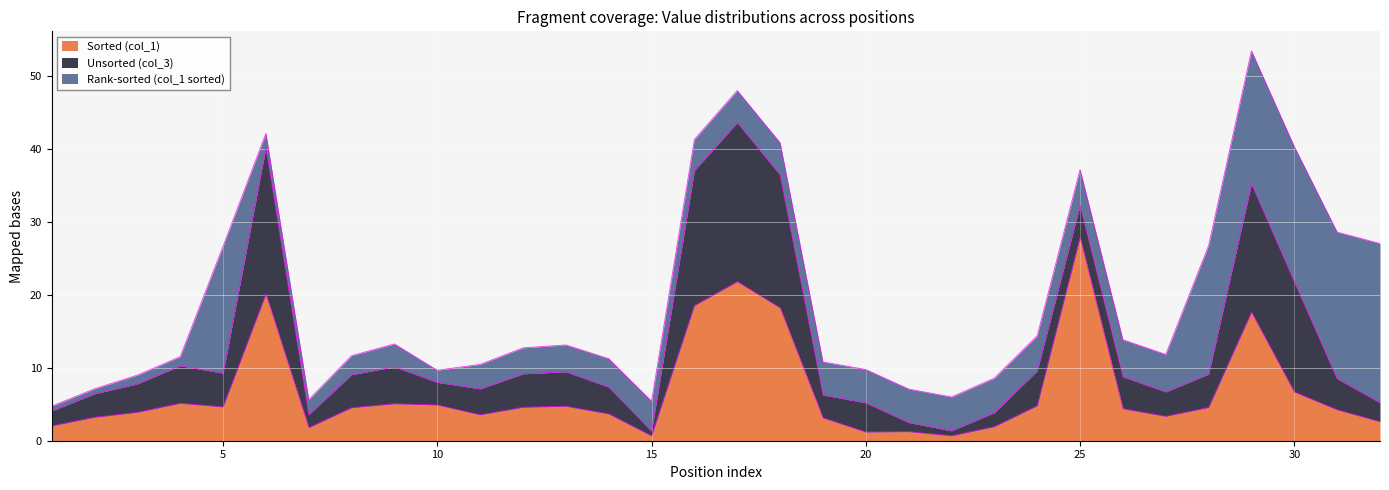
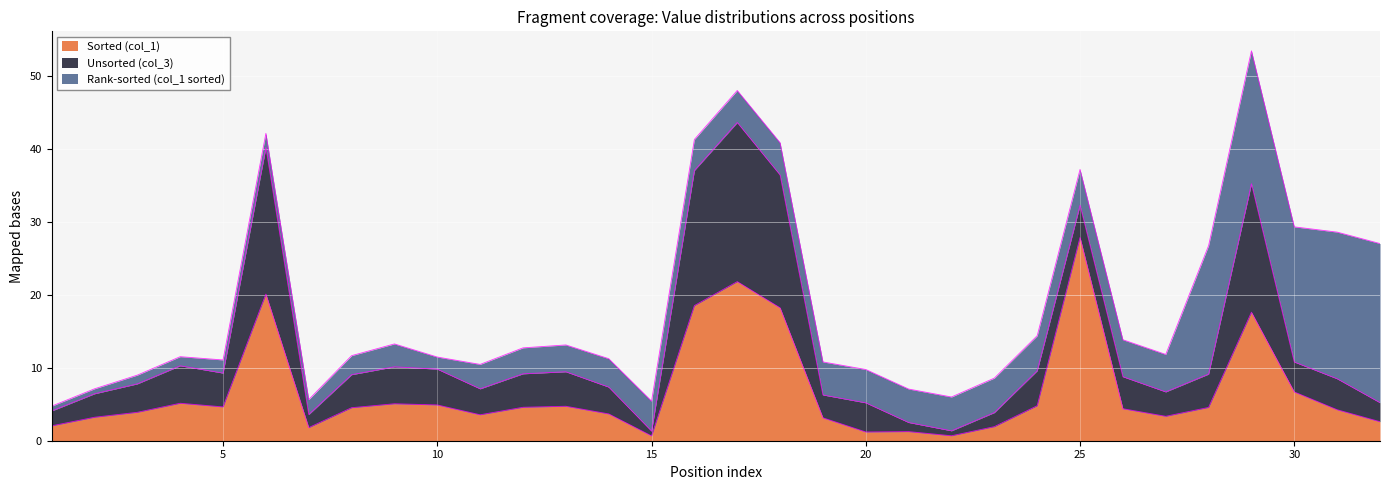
Rank-sorted (col_1 sorted), 5: 17 -> 2
Unsorted (col_3), 10: 3 -> 5
Unsorted (col_3), 30: 15 -> 4
